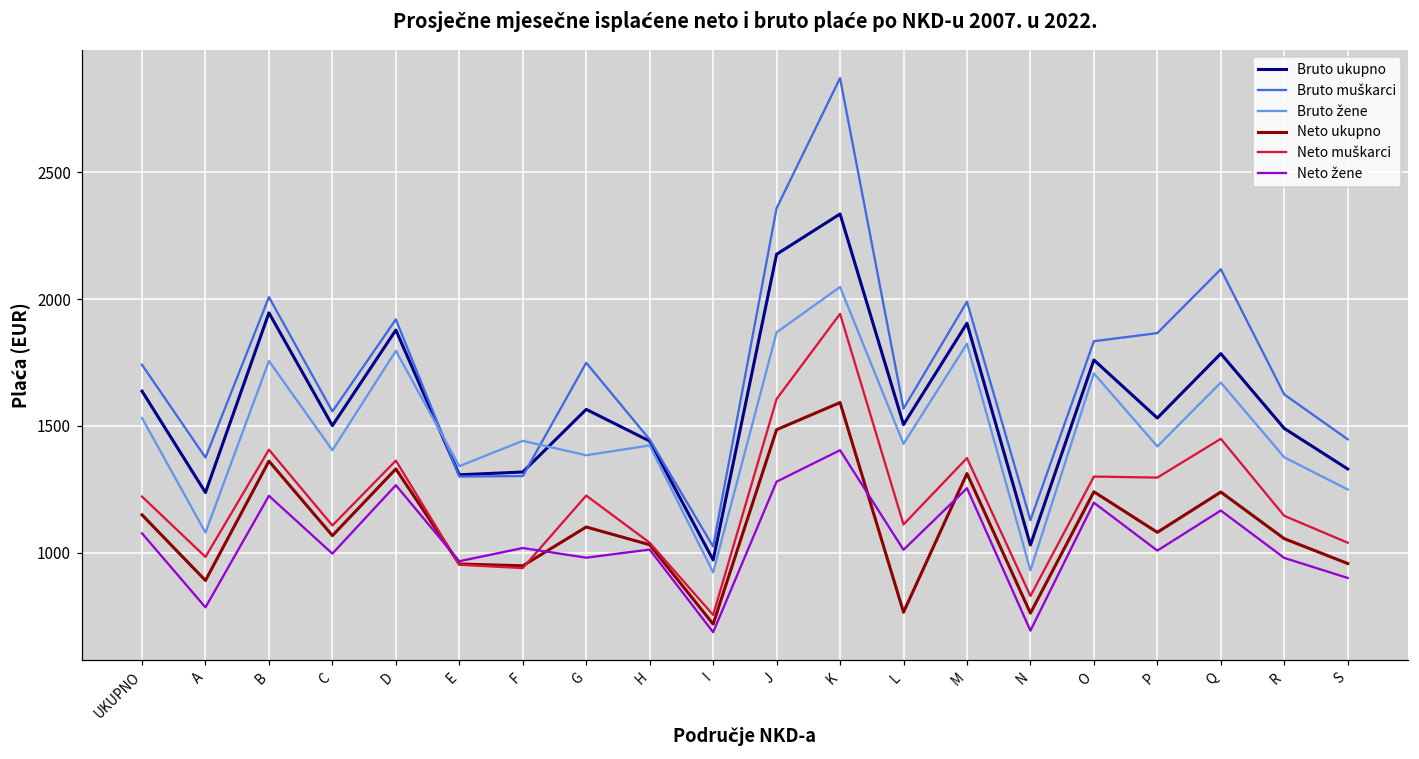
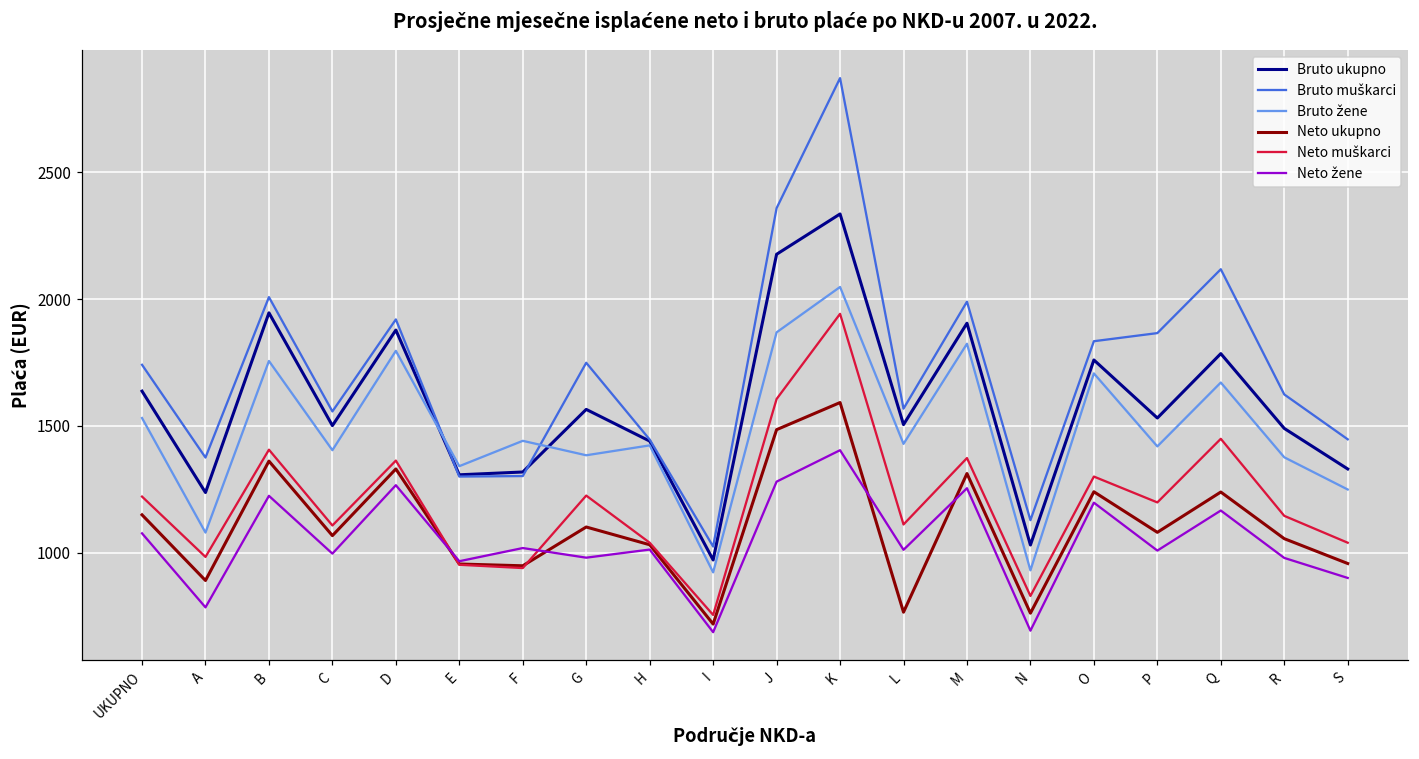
Neto muškarci, P: 1300 -> 1200
